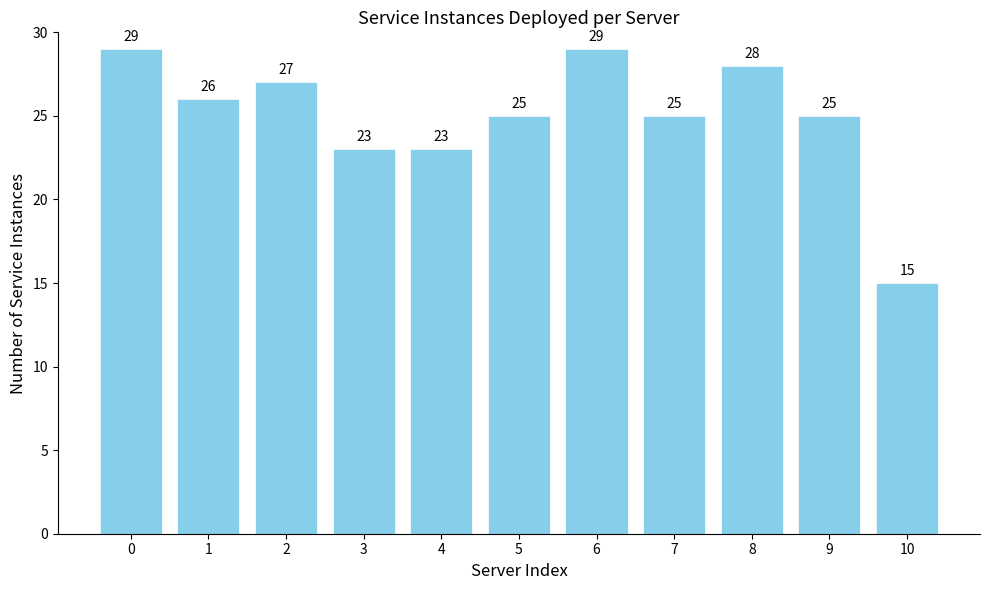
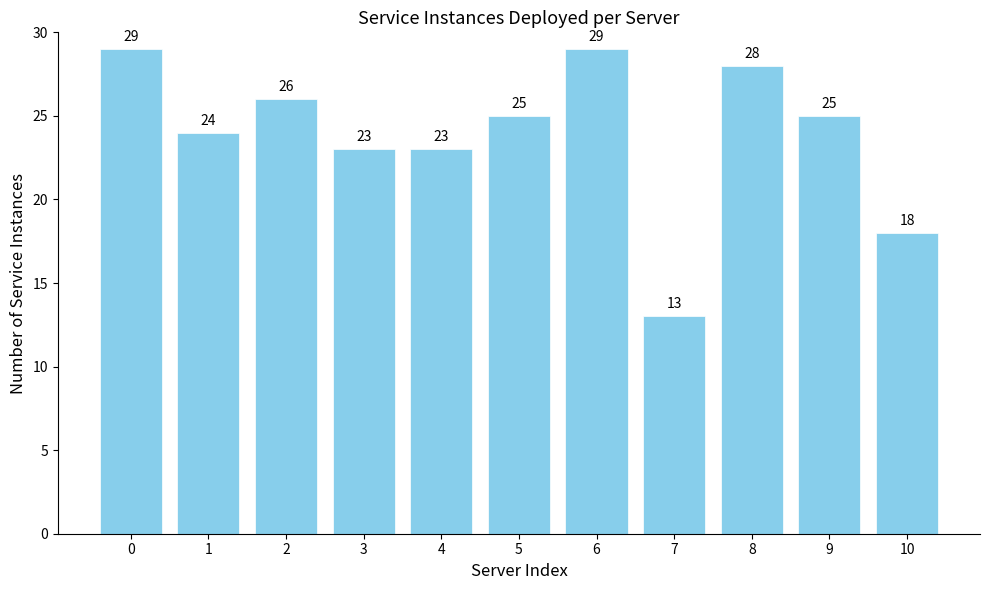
1: 26 -> 24
2: 27 -> 26
7: 25 -> 13
10: 15 -> 18
